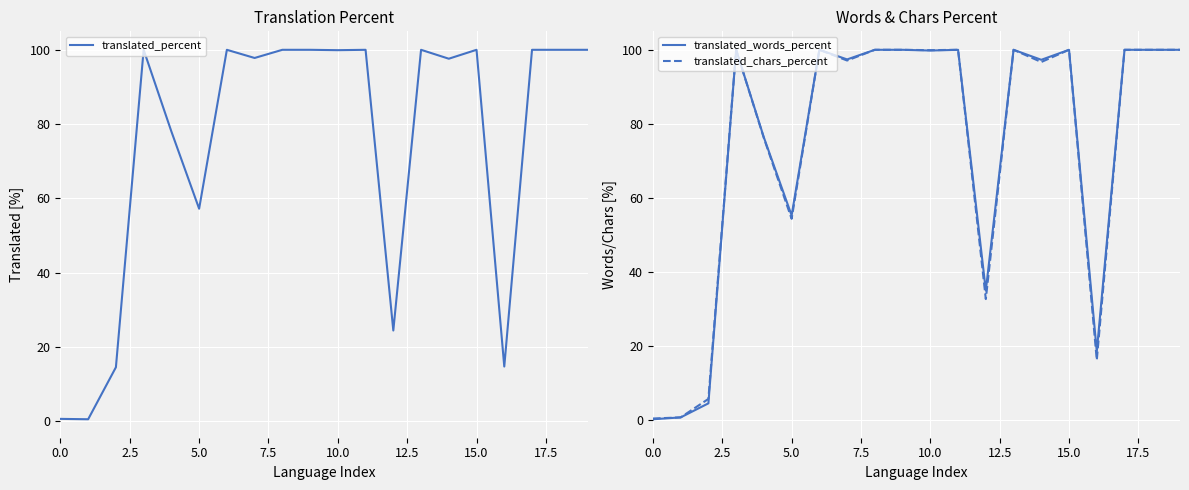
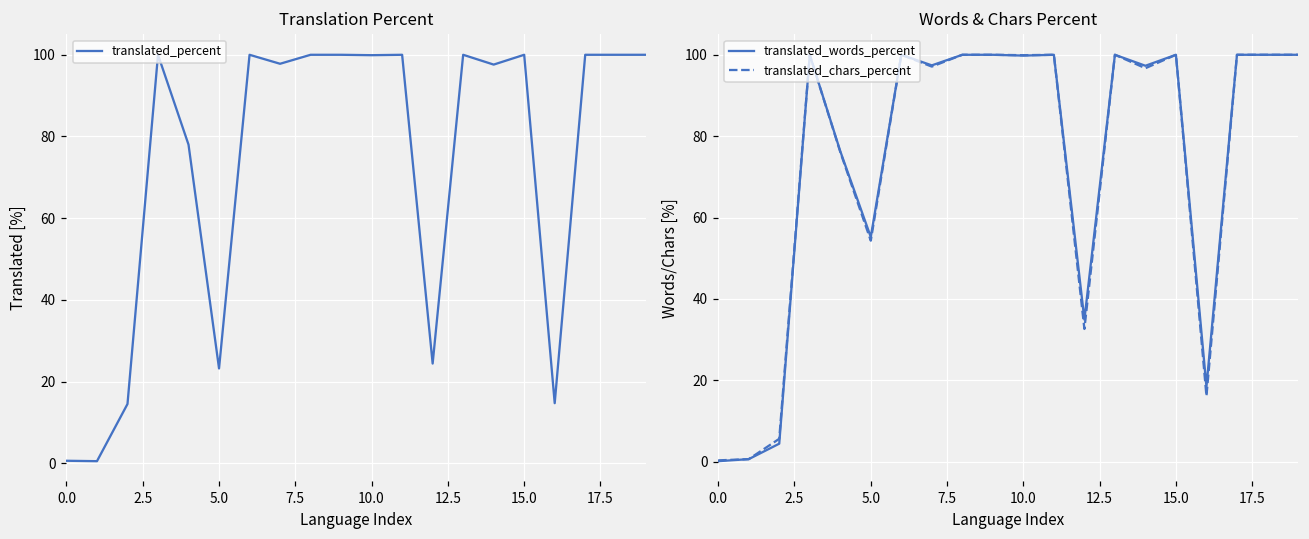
Translation Percent, 5.0: 57 -> 23
